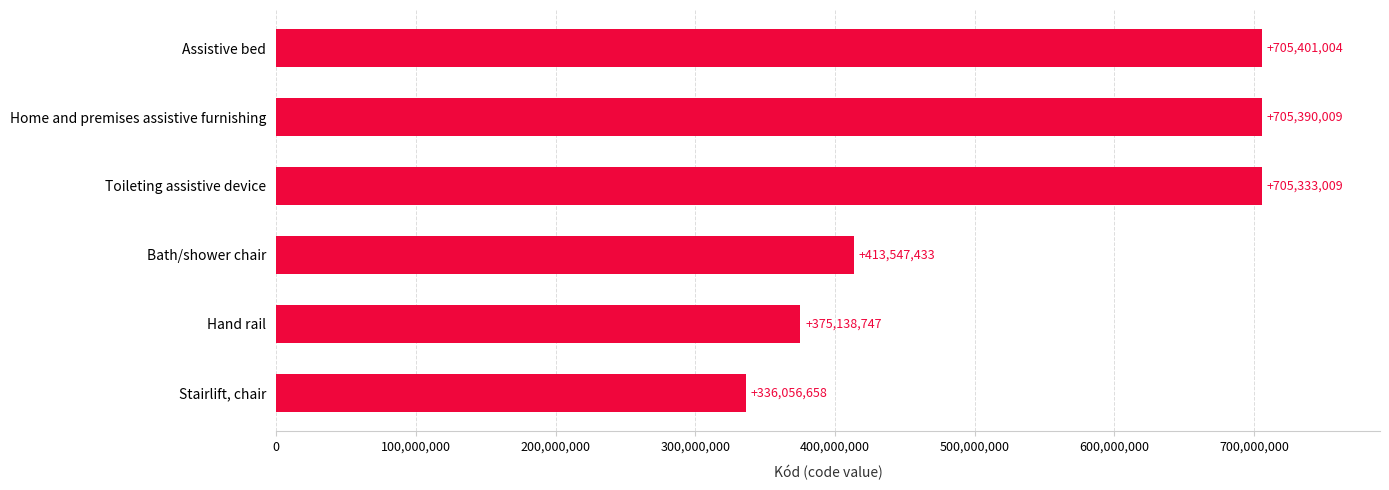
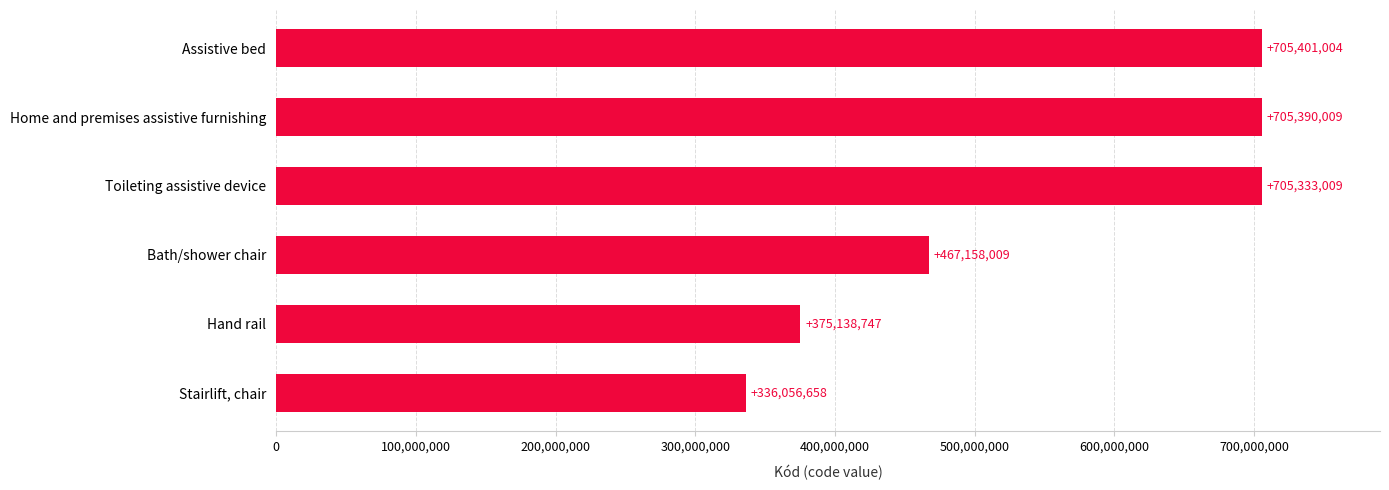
Bath/shower chair: +413,547,433 -> +467,158,009
